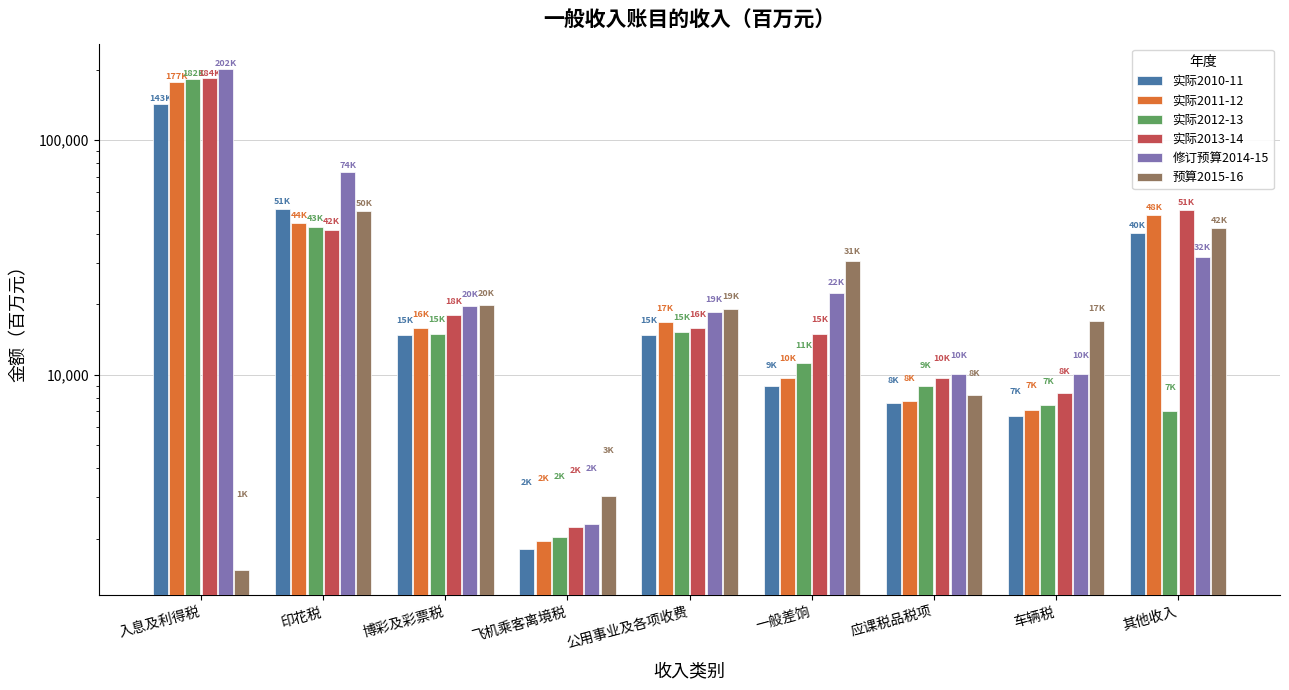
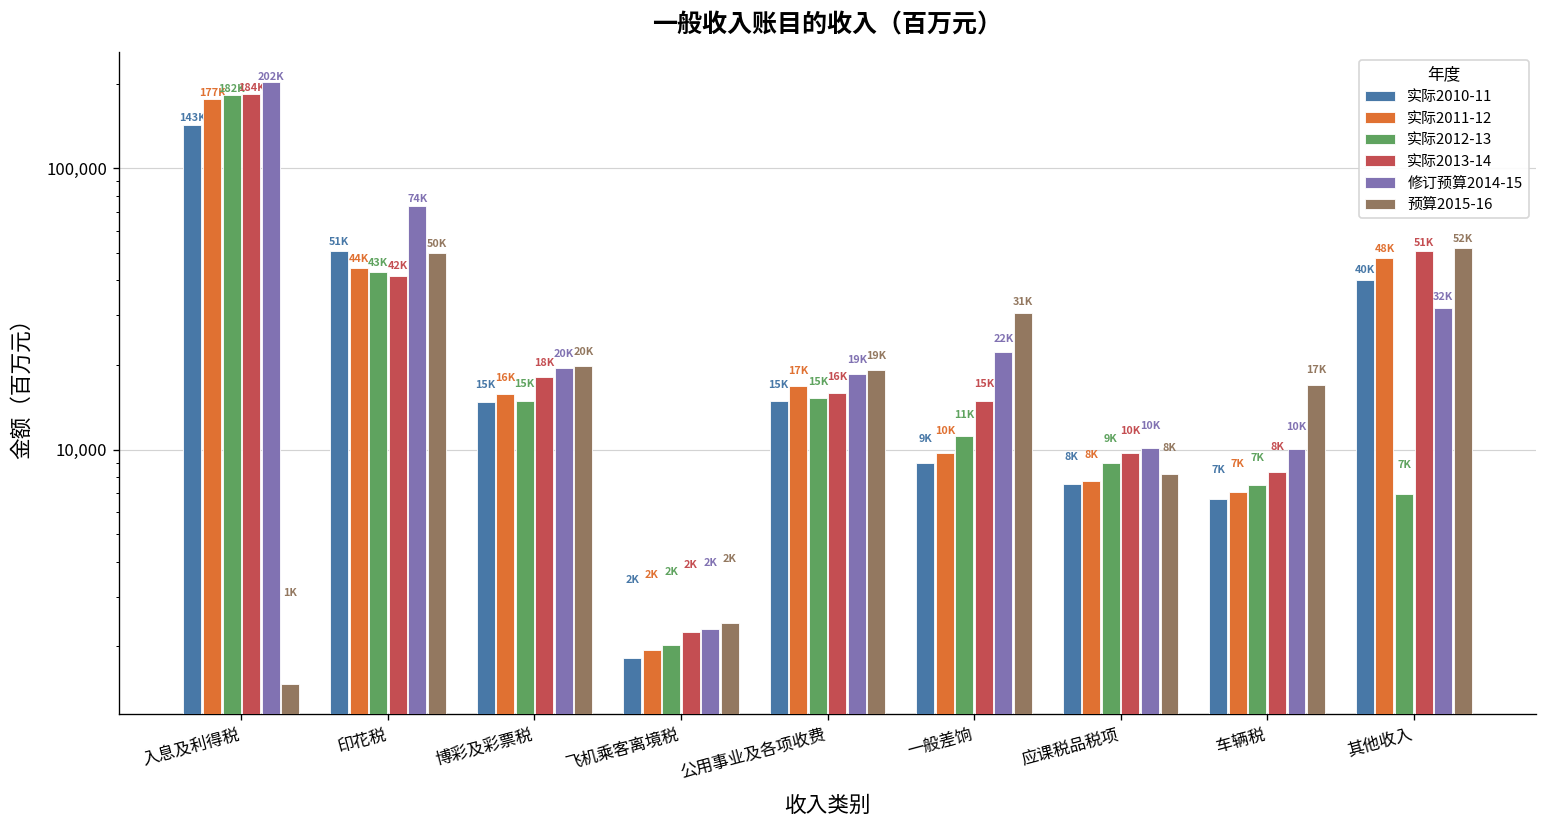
预算2015-16, 飞机乘客离境税: 3K -> 2K
预算2015-16, 其他收入: 42K -> 52K
